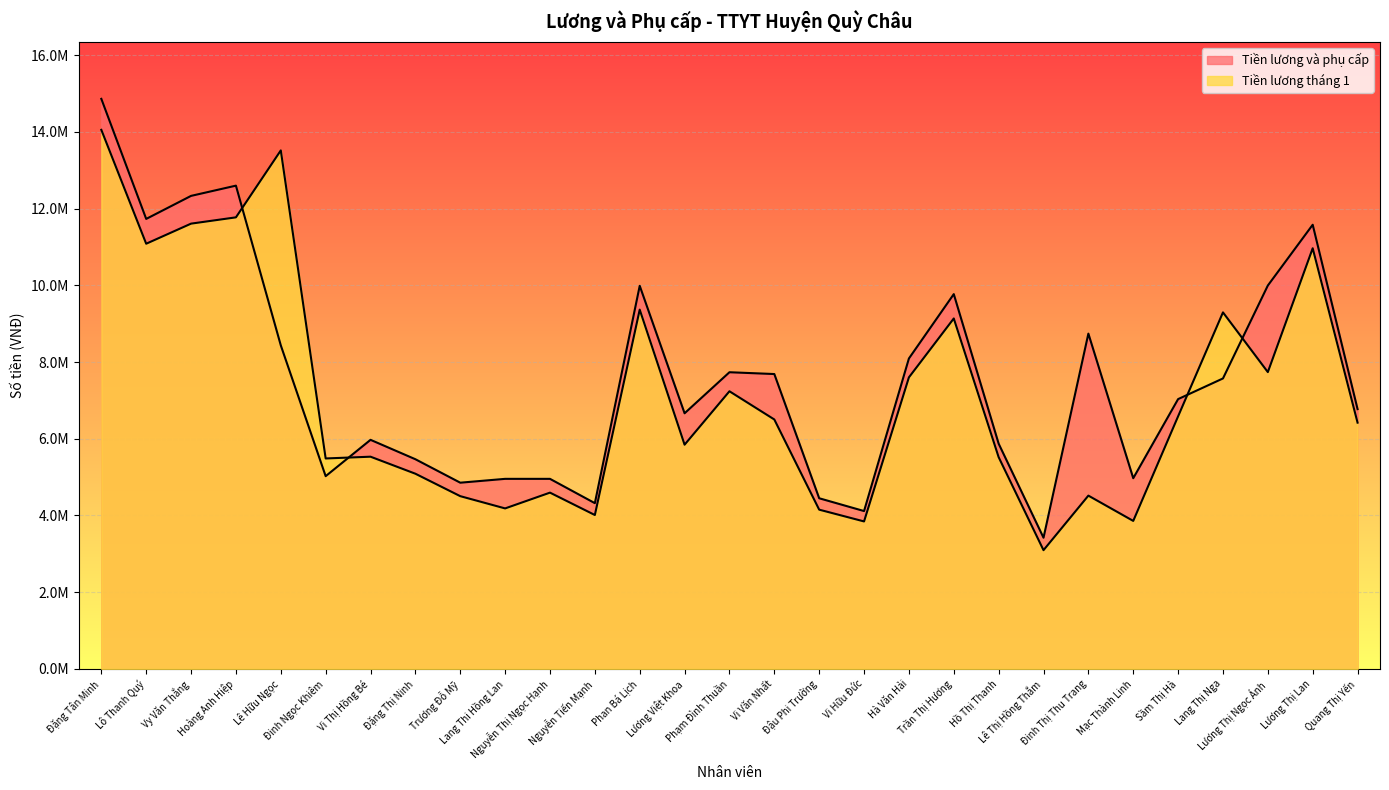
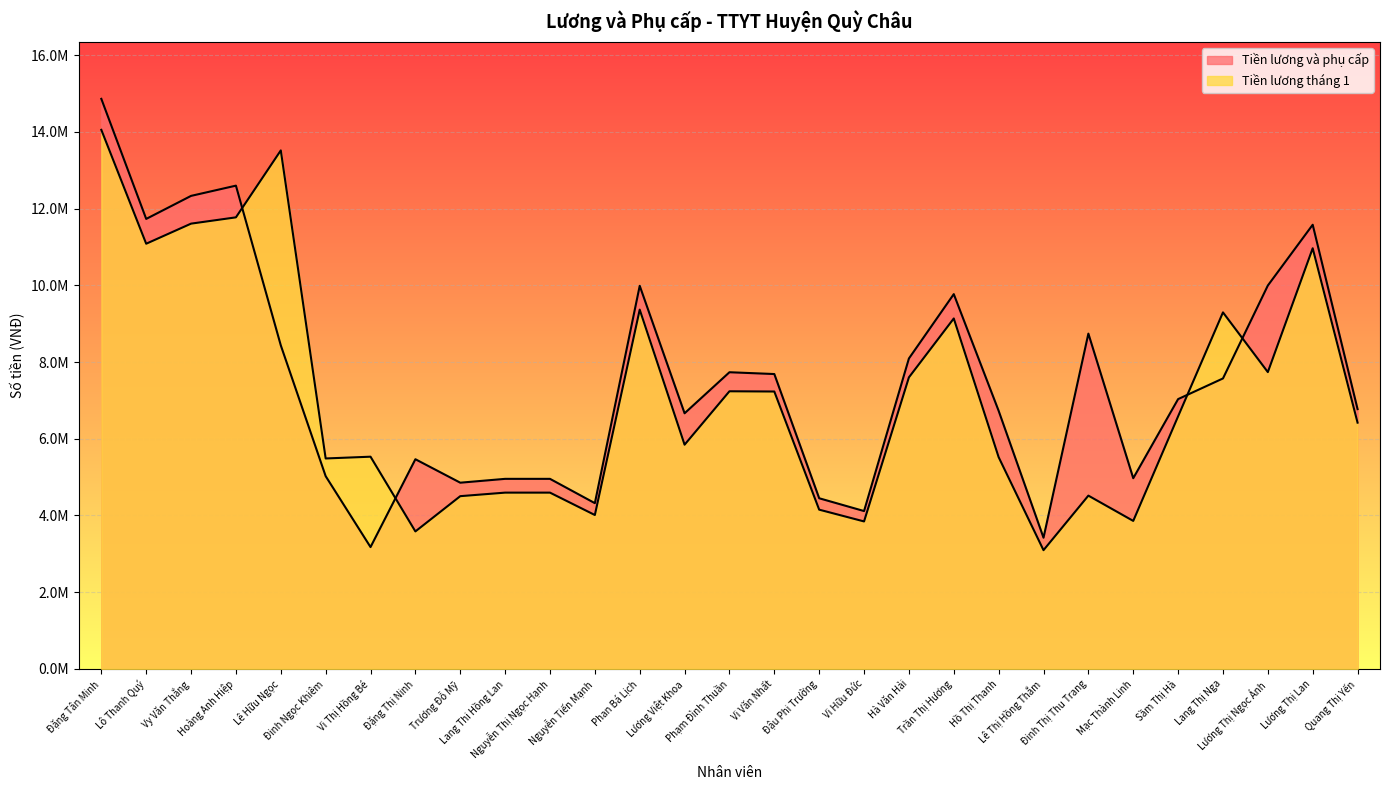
Tiền lương và phụ cấp, Vi Thị Hồng Bé: 6000000 -> 3200000
Tiền lương tháng 1, Đặng Thị Ninh: 5100000 -> 3600000
Tiền lương tháng 1, Lang Thi Hồng Lan: 4200000 -> 4600000
Tiền lương tháng 1, Vi Văn Nhất: 6500000 -> 7200000
Tiền lương và phụ cấp, Hồ Thị Thanh: 5900000 -> 6700000
